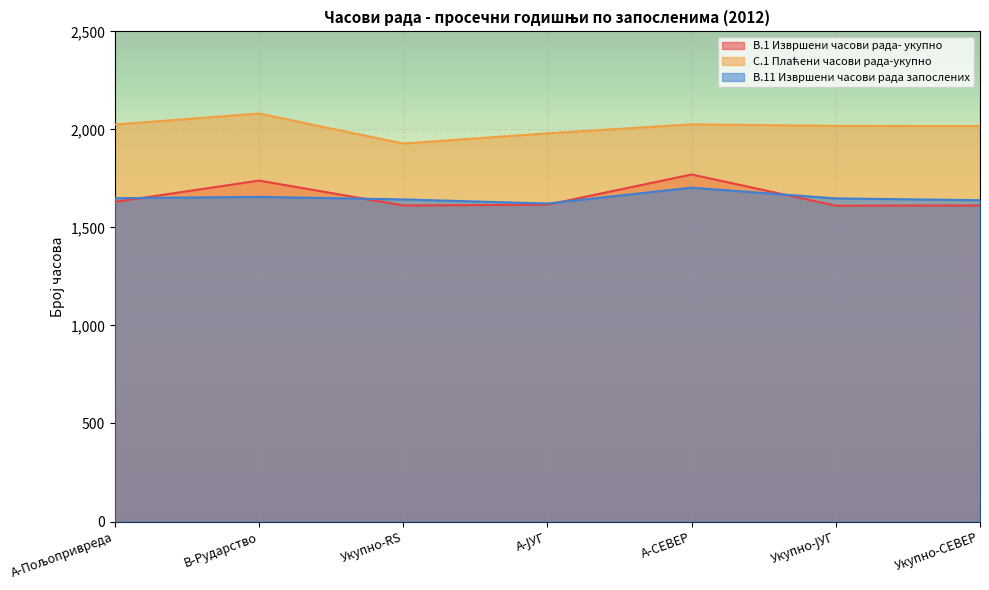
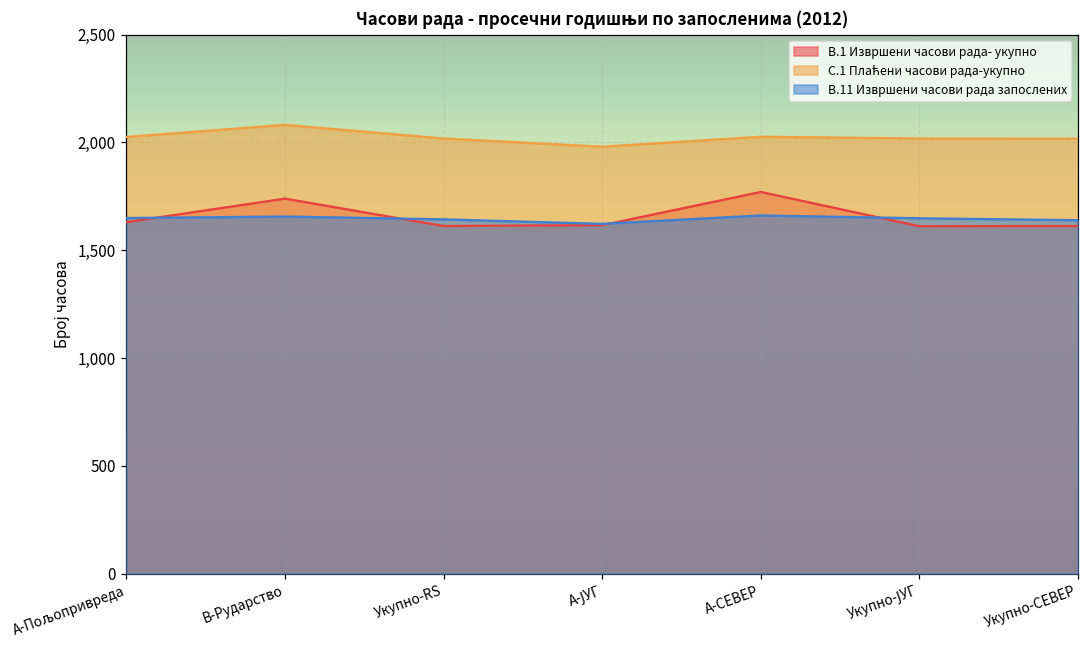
C.1 Плаћени часови рада-укупно, Укупно-RS: 1,930 -> 2,020
B.11 Извршени часови рада запослених, A-СЕВЕР: 1,700 -> 1,660
